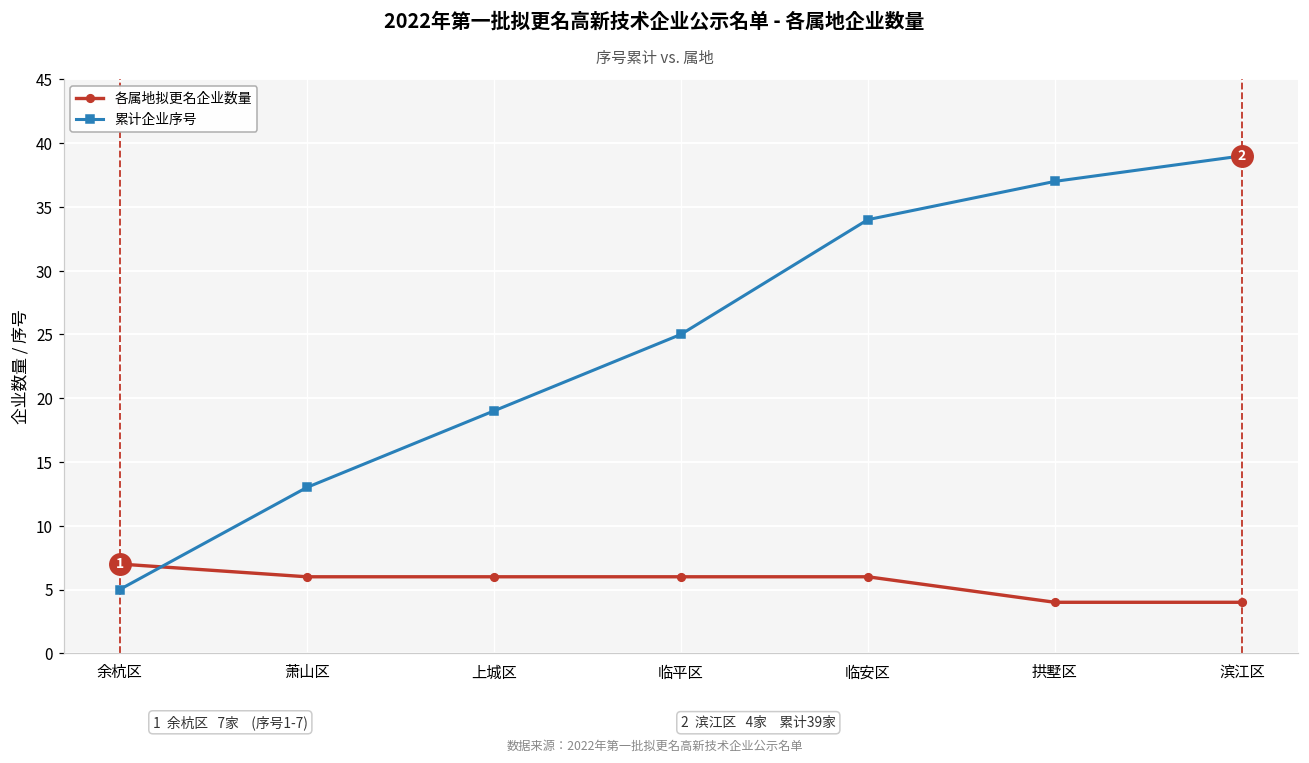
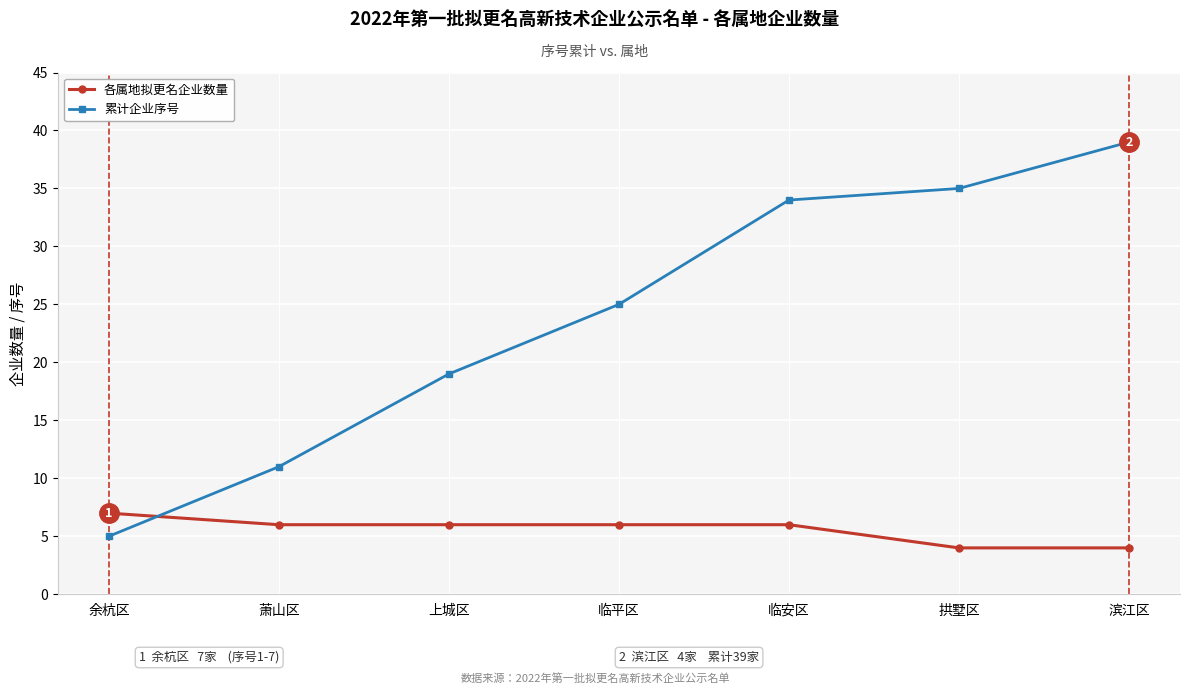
累计企业序号, 萧山区: 13 -> 11
累计企业序号, 拱墅区: 37 -> 35
